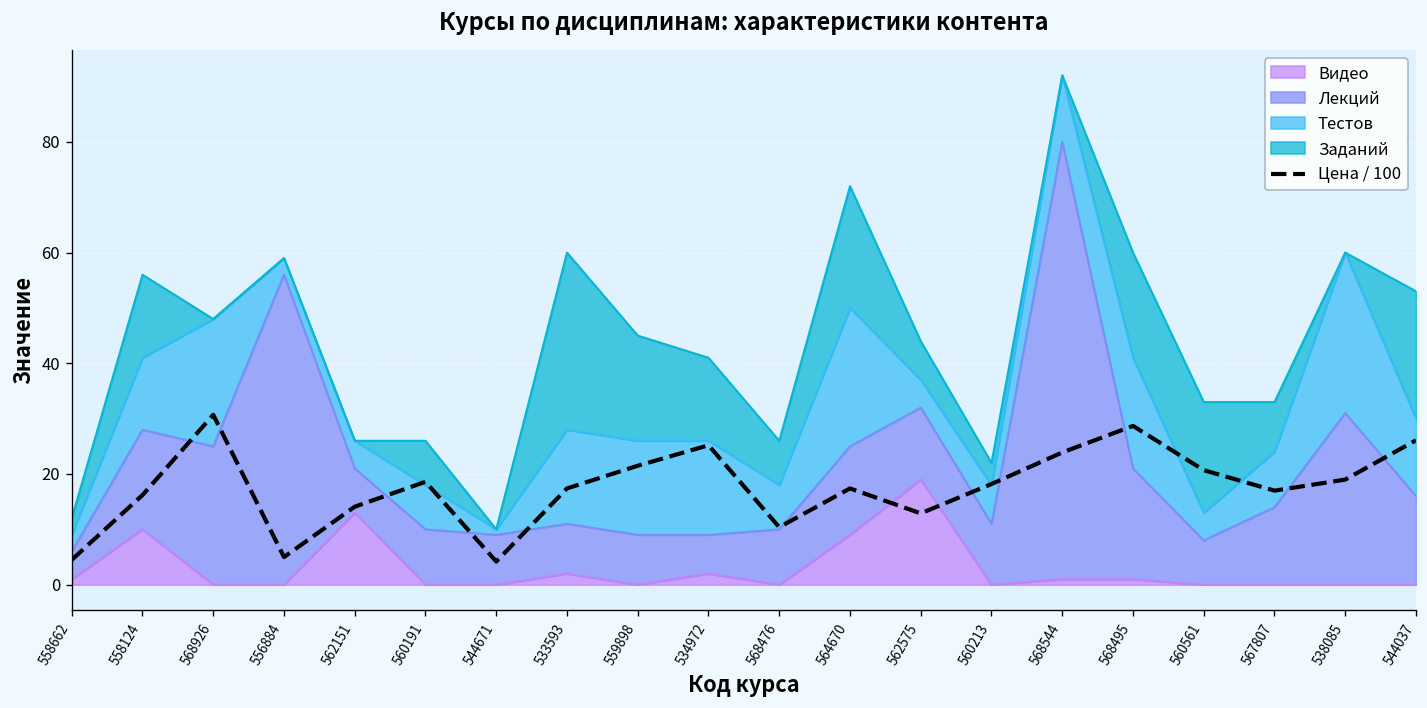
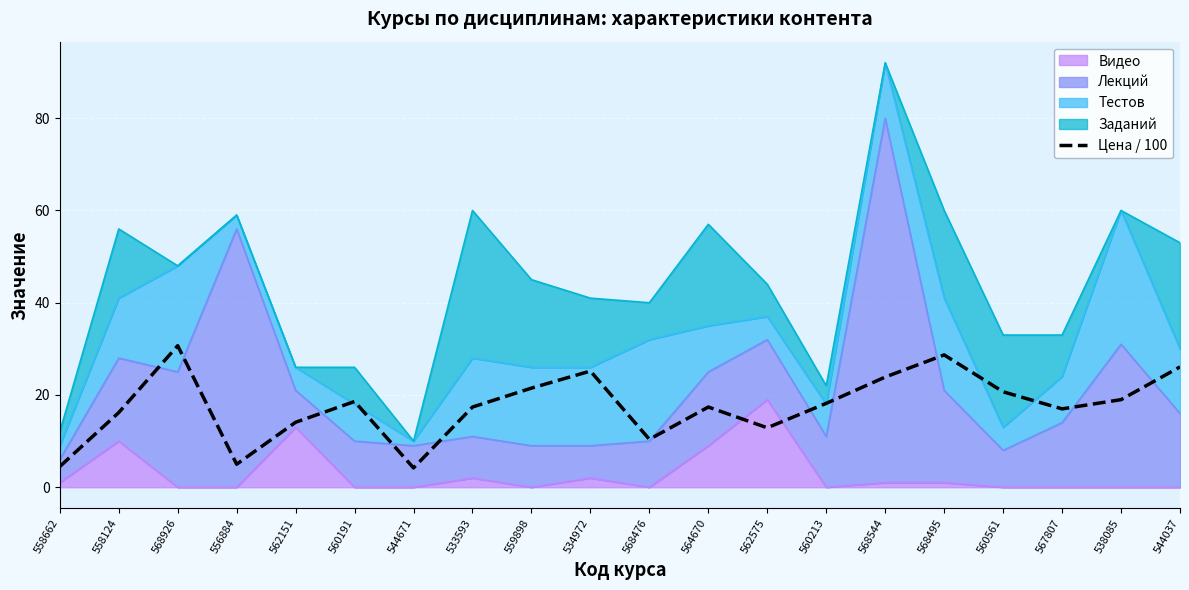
Тестов, 568476: 8 -> 22
Тестов, 564670: 25 -> 10
